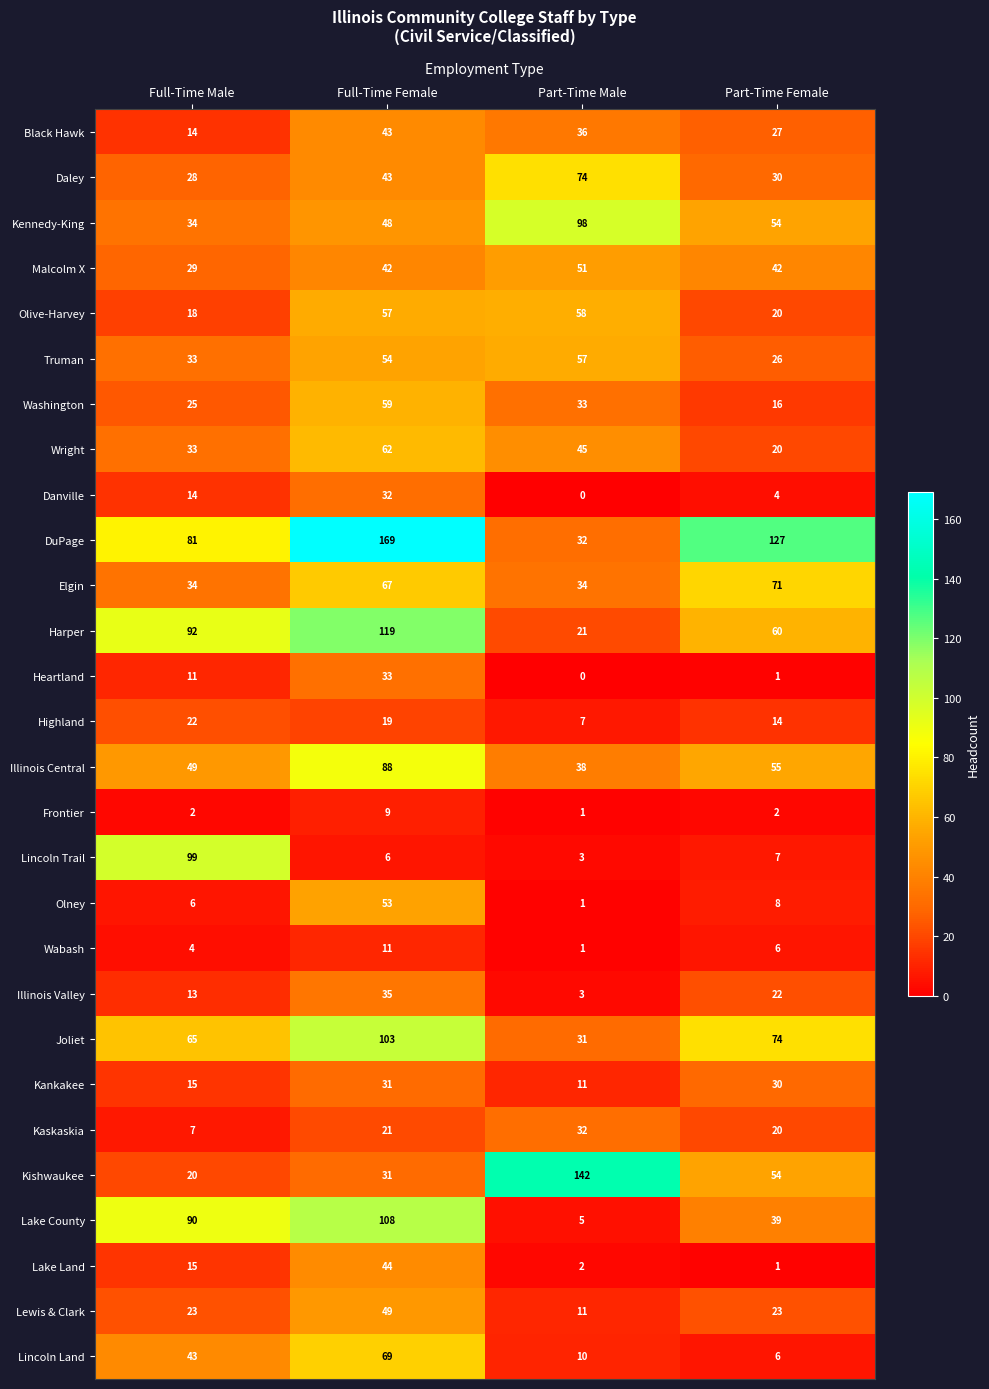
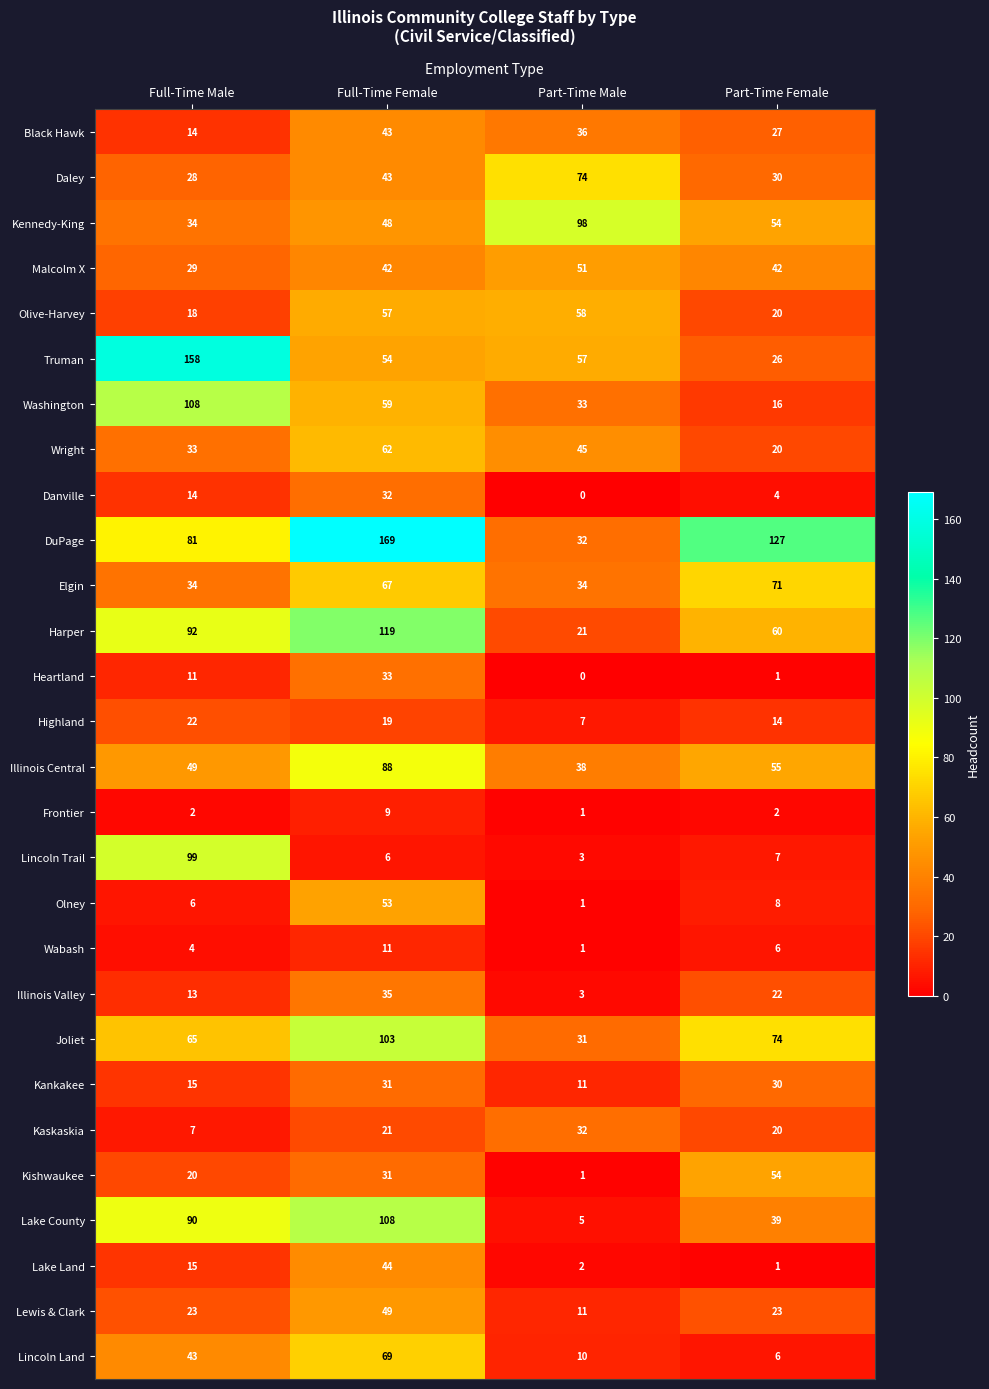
Truman, Full-Time Male: 33 -> 158
Washington, Full-Time Male: 25 -> 108
Kishwaukee, Part-Time Male: 142 -> 1
